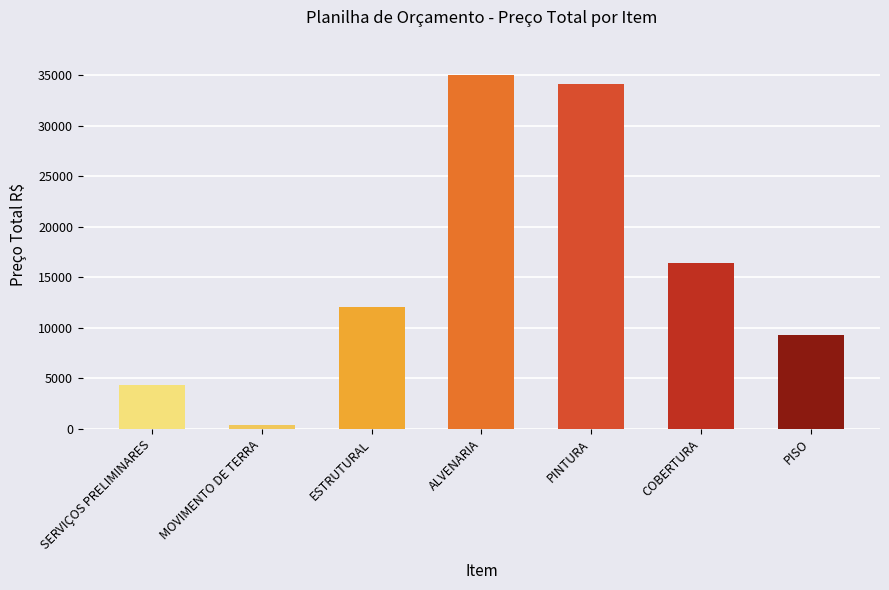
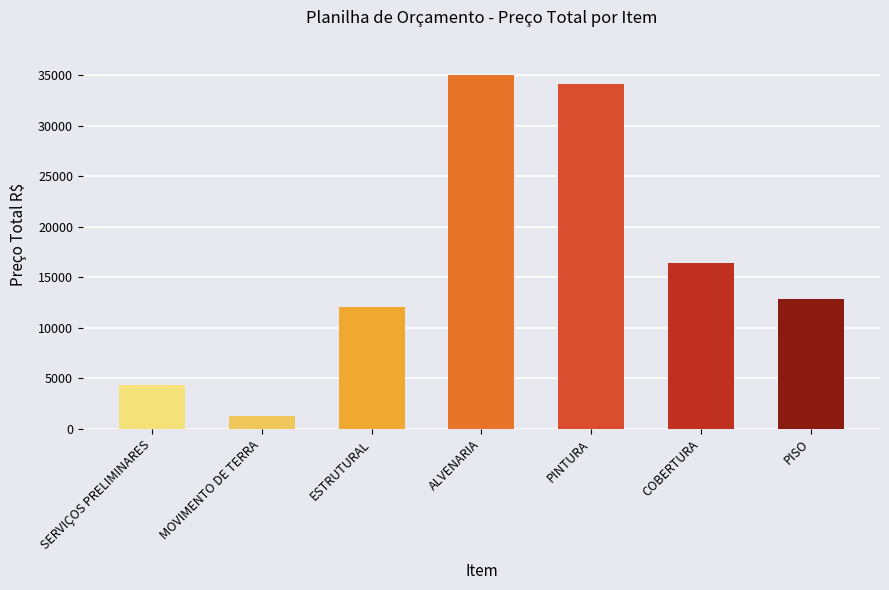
MOVIMENTO DE TERRA: 400 -> 1200
PISO: 9300 -> 12800
